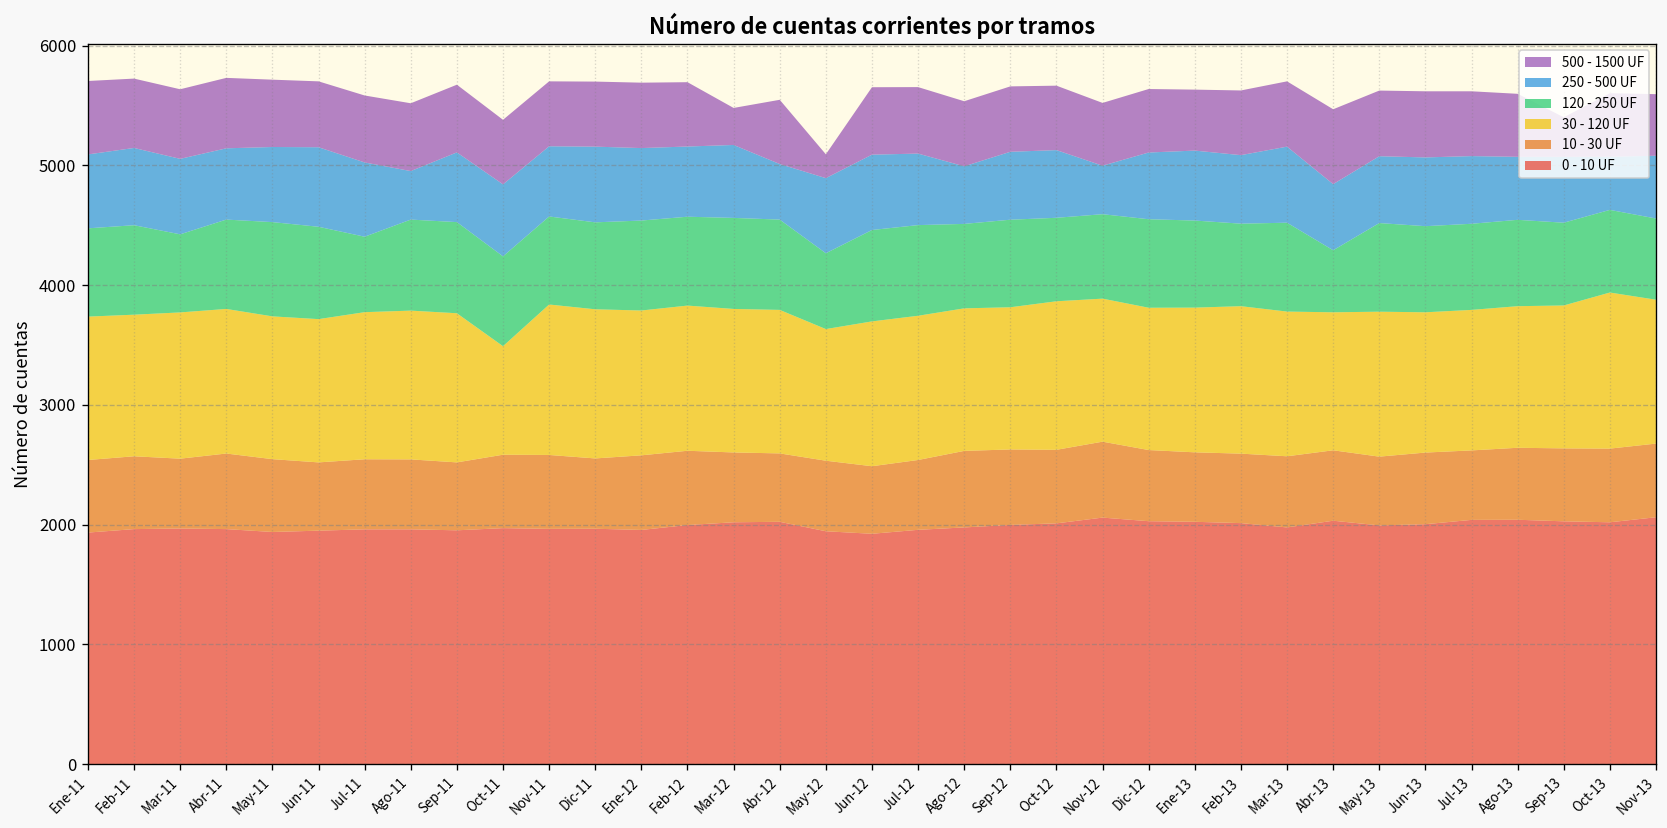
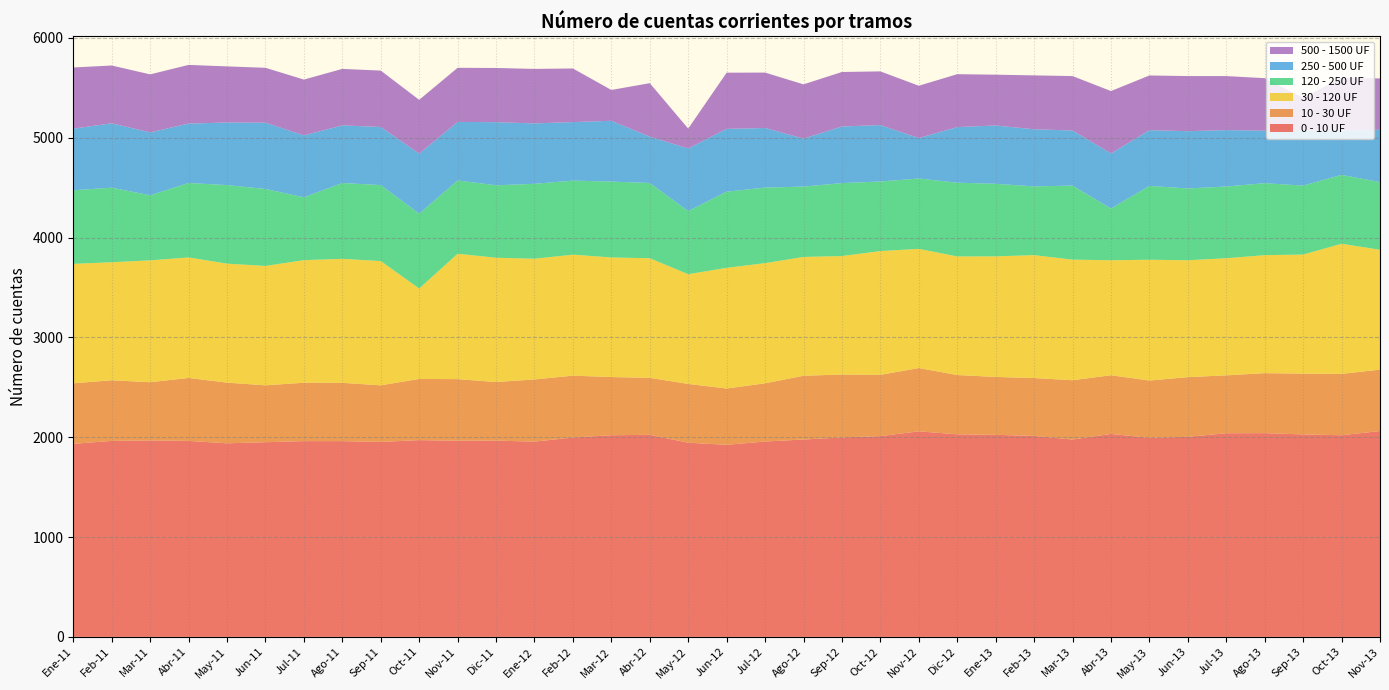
250 - 500 UF, Ago-11: 400 -> 600
250 - 500 UF, Mar-13: 640 -> 550
